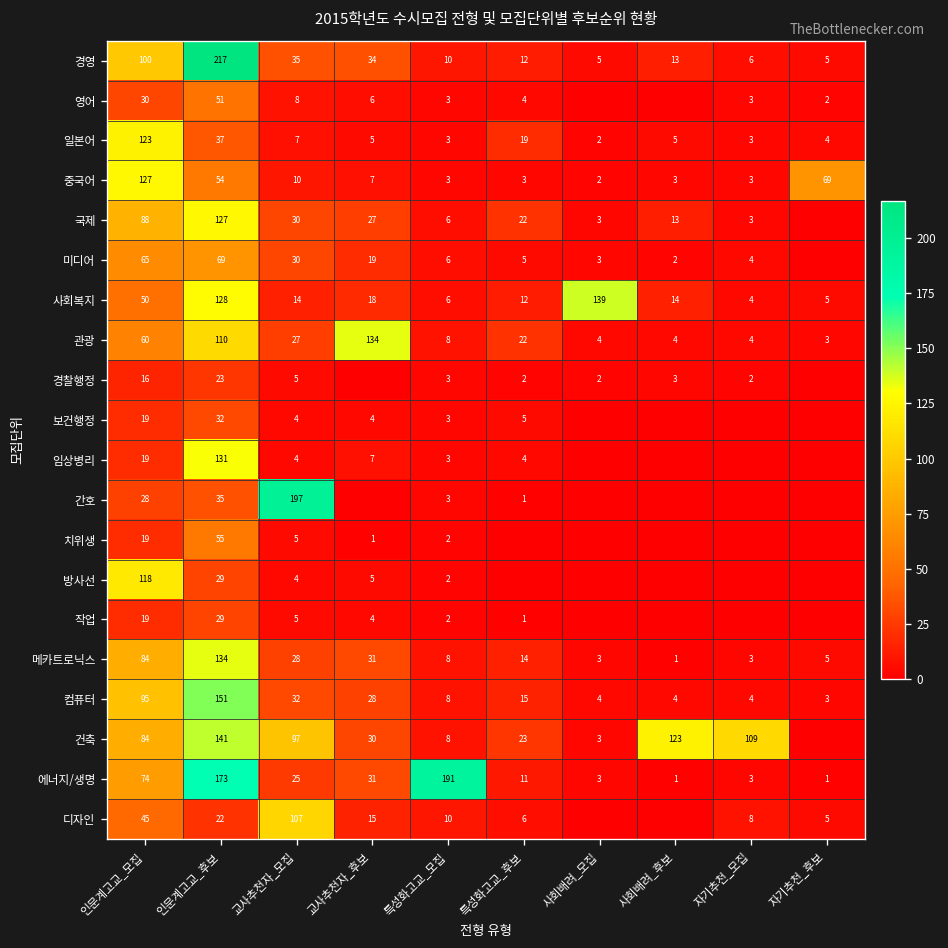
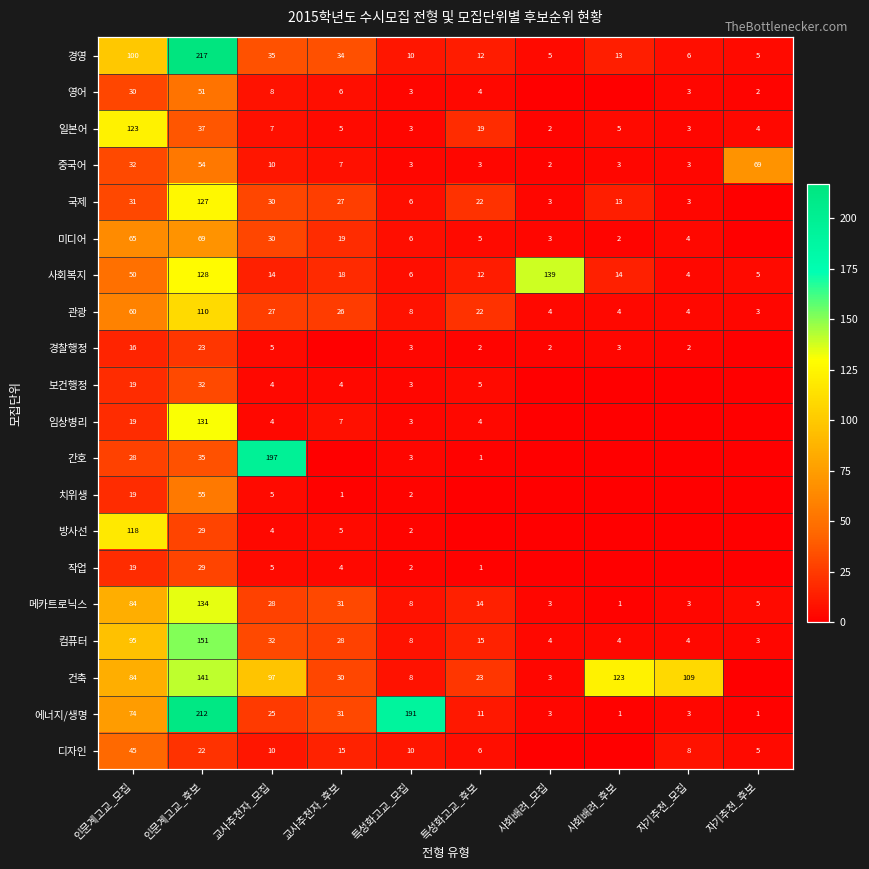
중국어, 인문계고교_모집: 127 -> 32
국제, 인문계고교_모집: 88 -> 31
관광, 교사추천자_후보: 134 -> 26
에너지/생명, 인문계고교_후보: 173 -> 212
디자인, 교사추천자_모집: 107 -> 10
